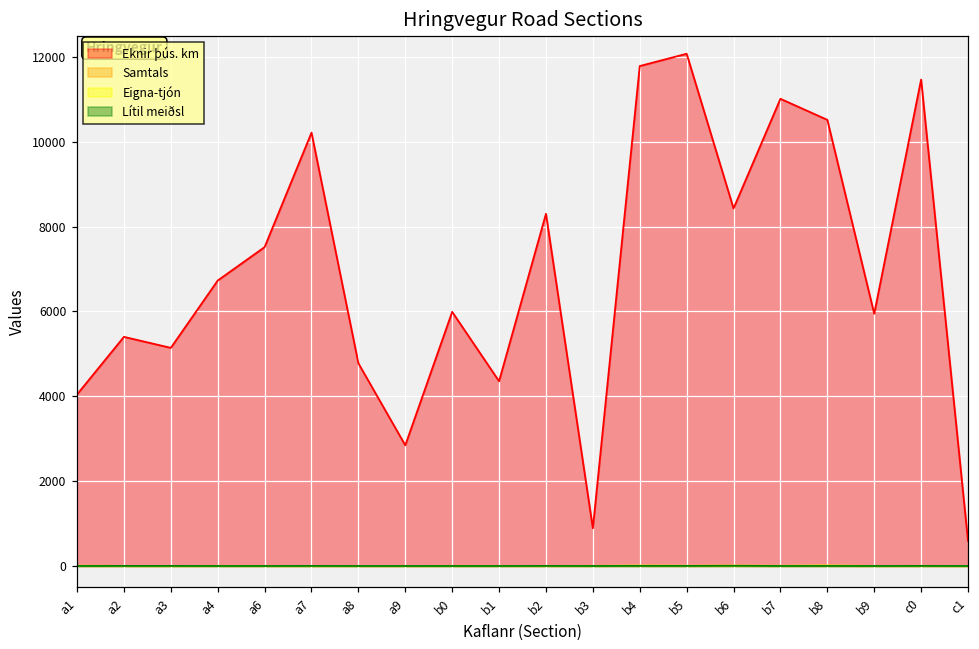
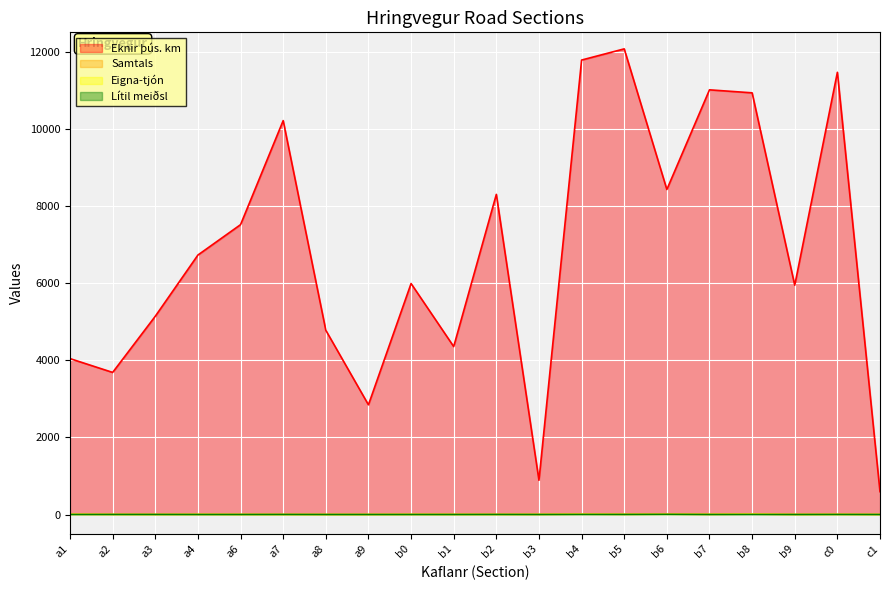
Eknir þús. km, a2: 5400 -> 3700
Eknir þús. km, b8: 10500 -> 10900
